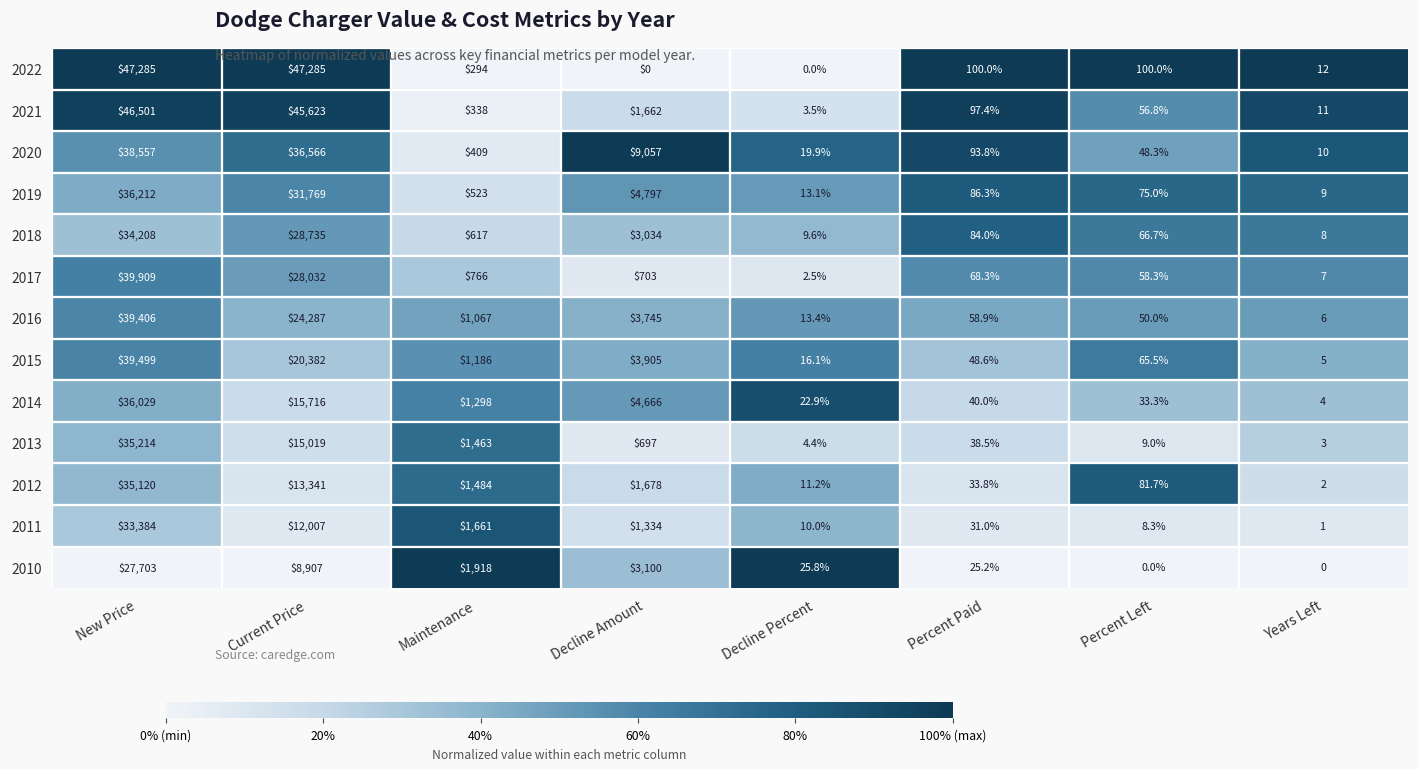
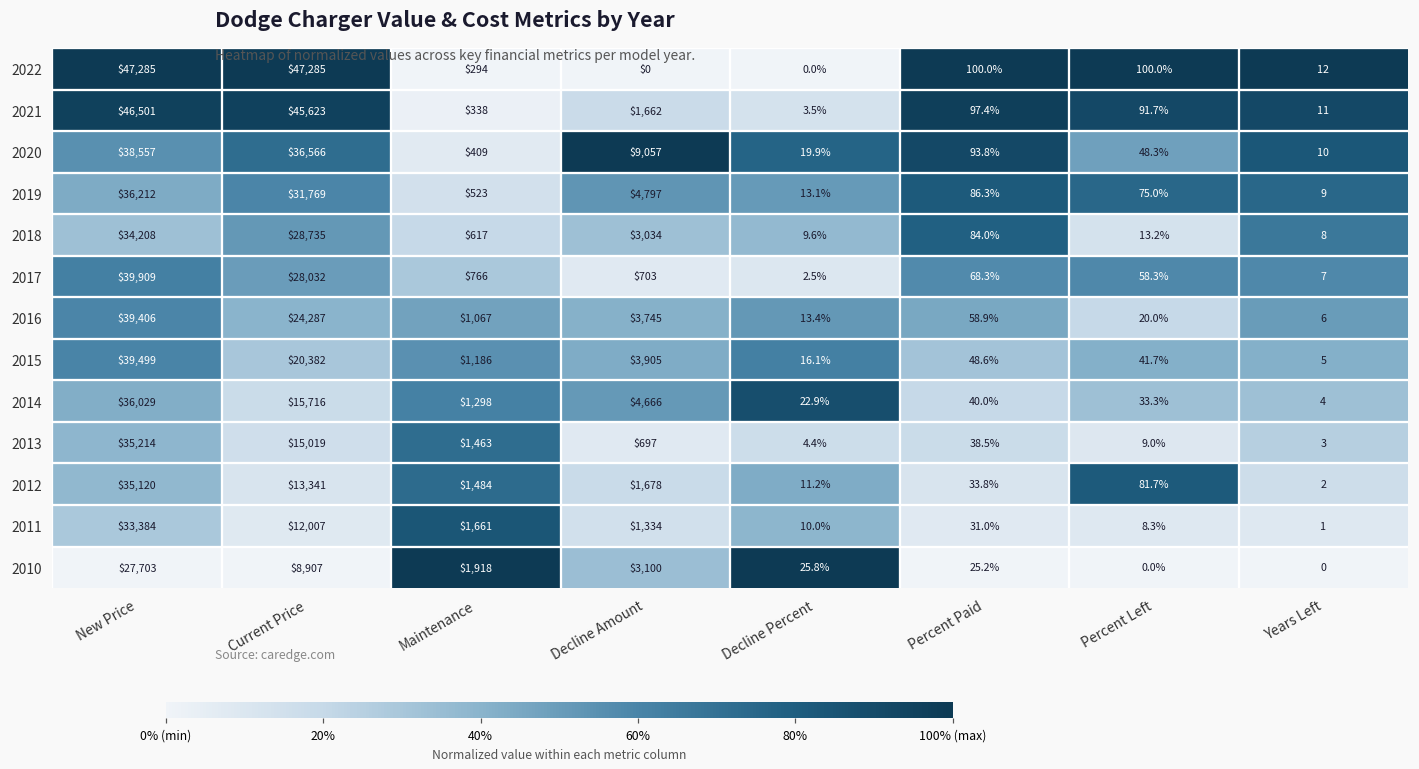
2021, Percent Left: 56.8% -> 91.7%
2018, Percent Left: 66.7% -> 13.2%
2016, Percent Left: 50.0% -> 20.0%
2015, Percent Left: 65.5% -> 41.7%
